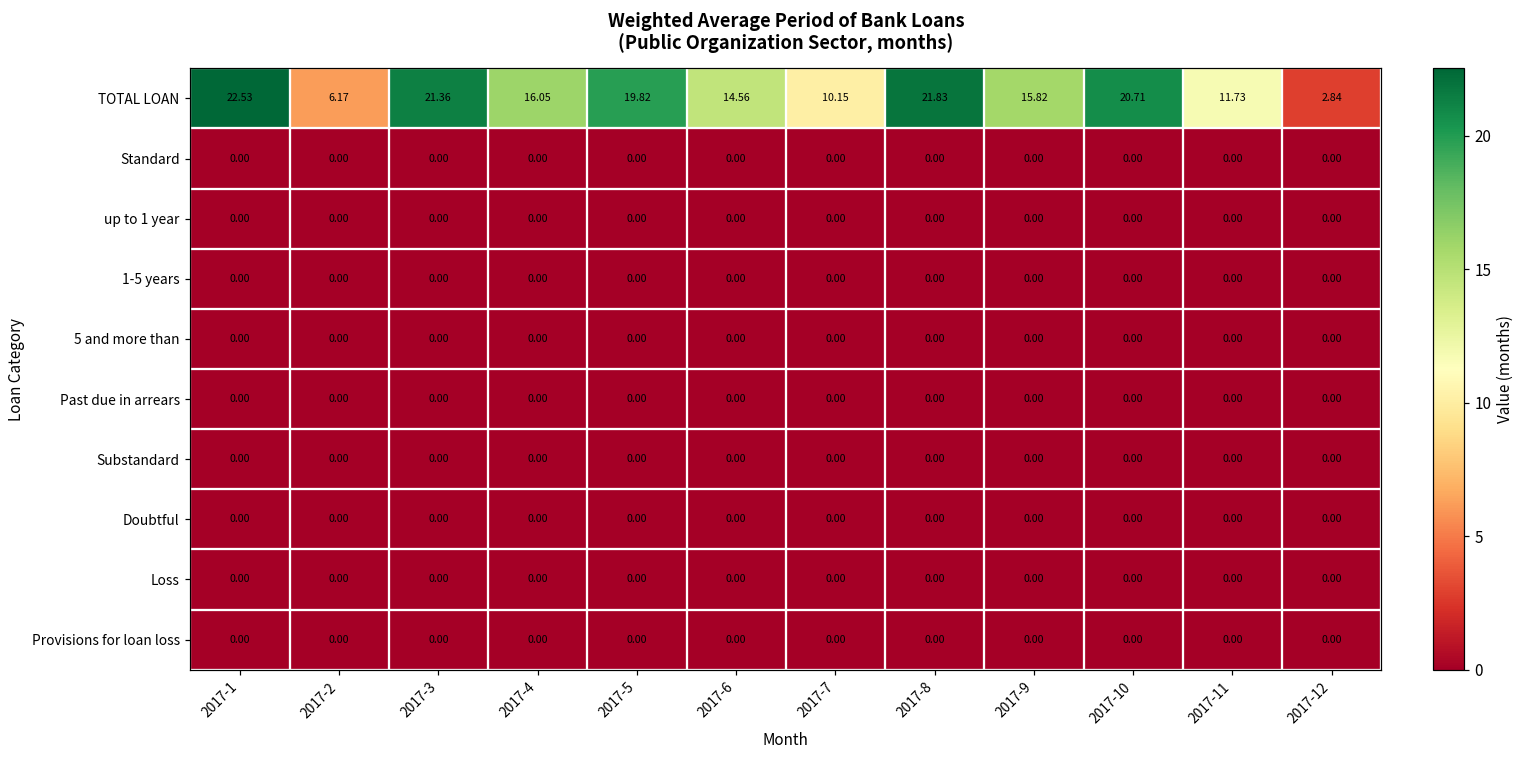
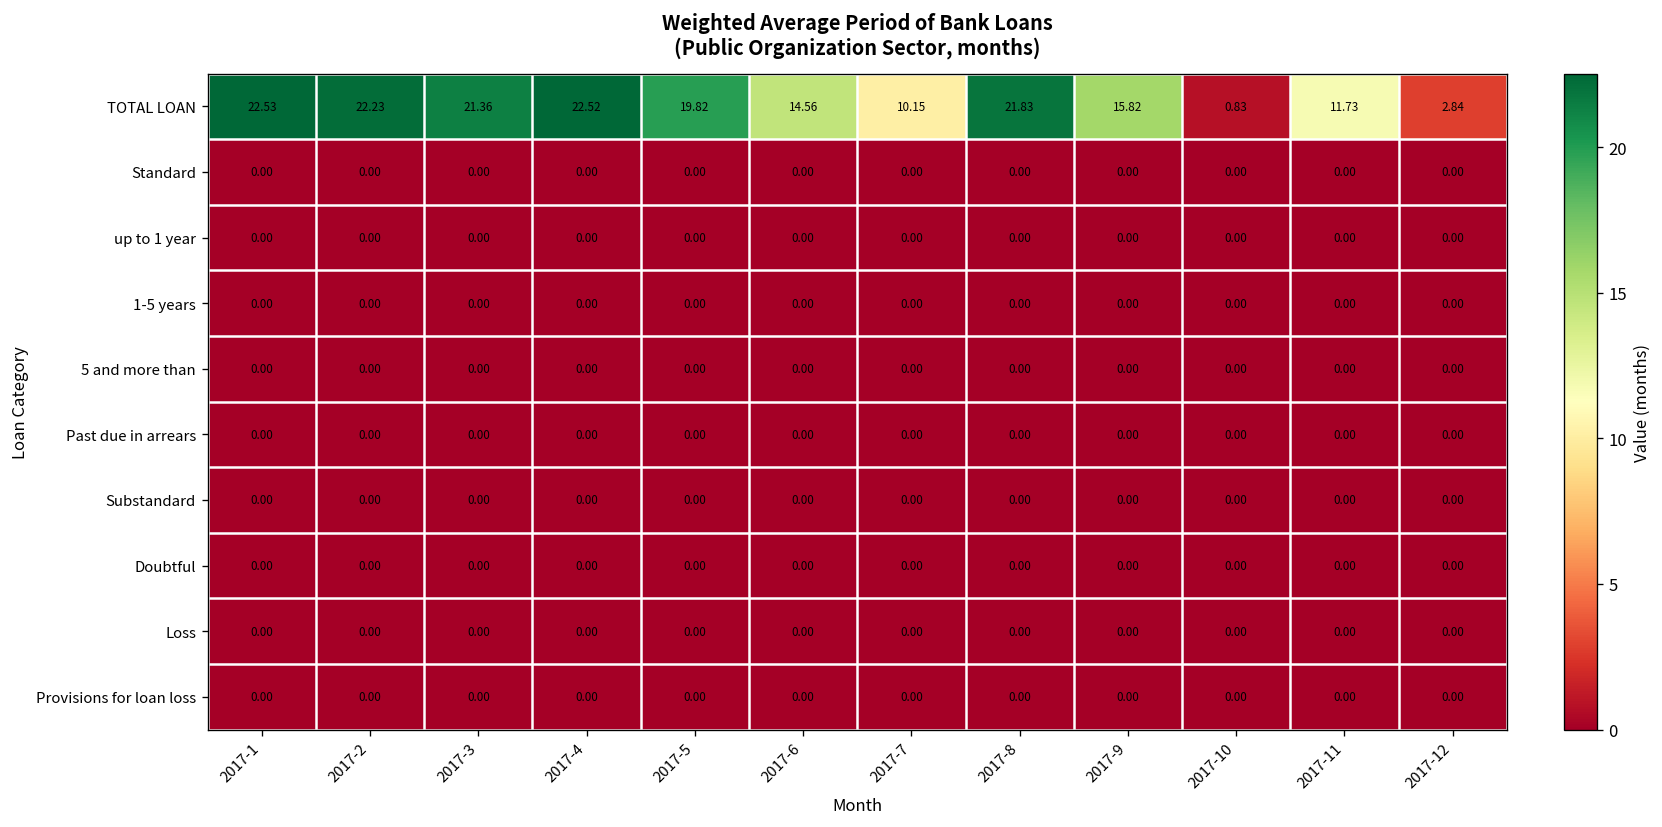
TOTAL LOAN, 2017-2: 6.17 -> 22.23
TOTAL LOAN, 2017-4: 16.05 -> 22.52
TOTAL LOAN, 2017-10: 20.71 -> 0.83
